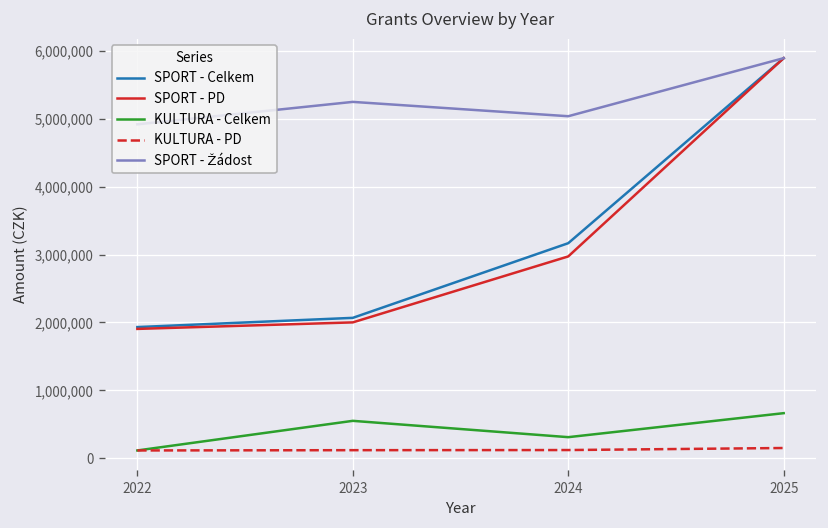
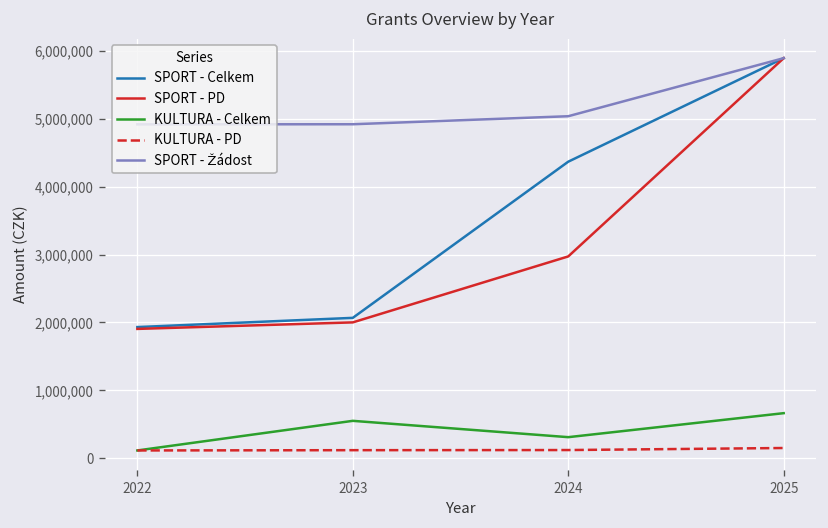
SPORT - Žádost, 2023: 5,300,000 -> 4,900,000
SPORT - Celkem, 2024: 3,200,000 -> 4,400,000
